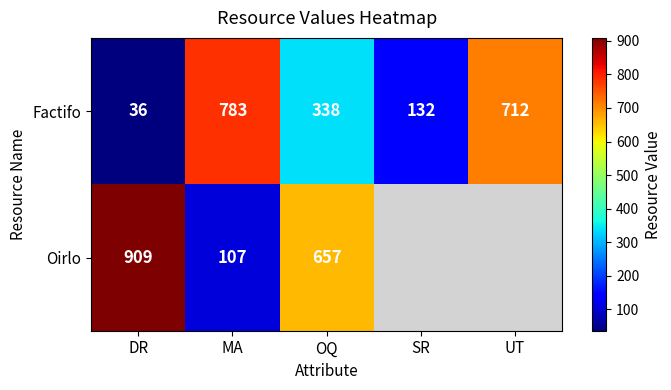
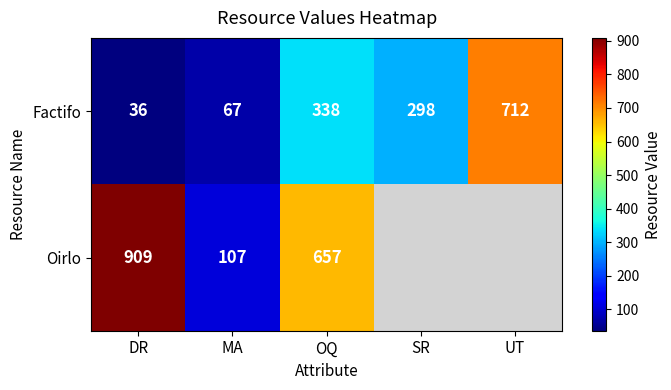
Factifo, MA: 783 -> 67
Factifo, SR: 132 -> 298
